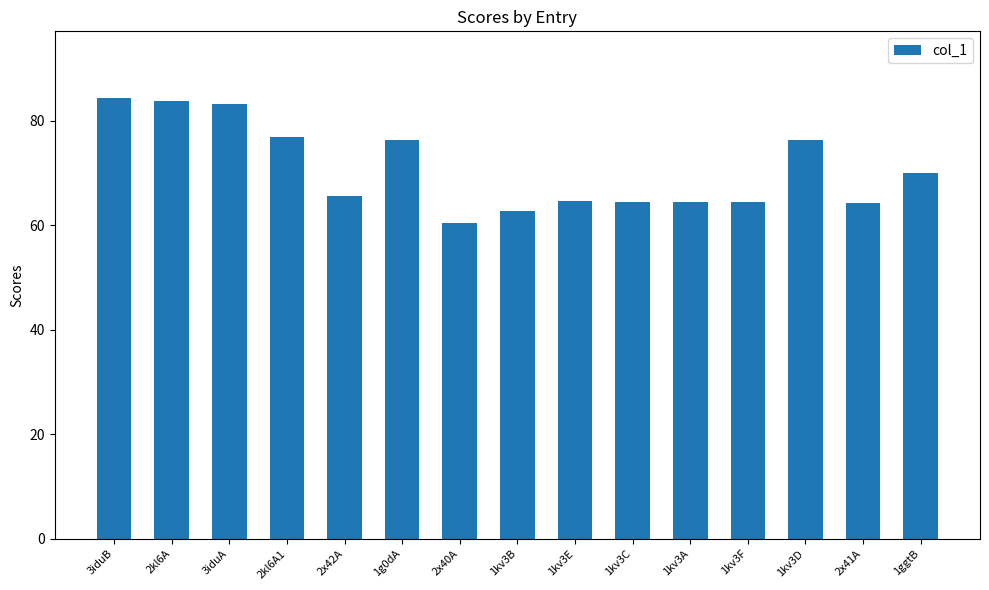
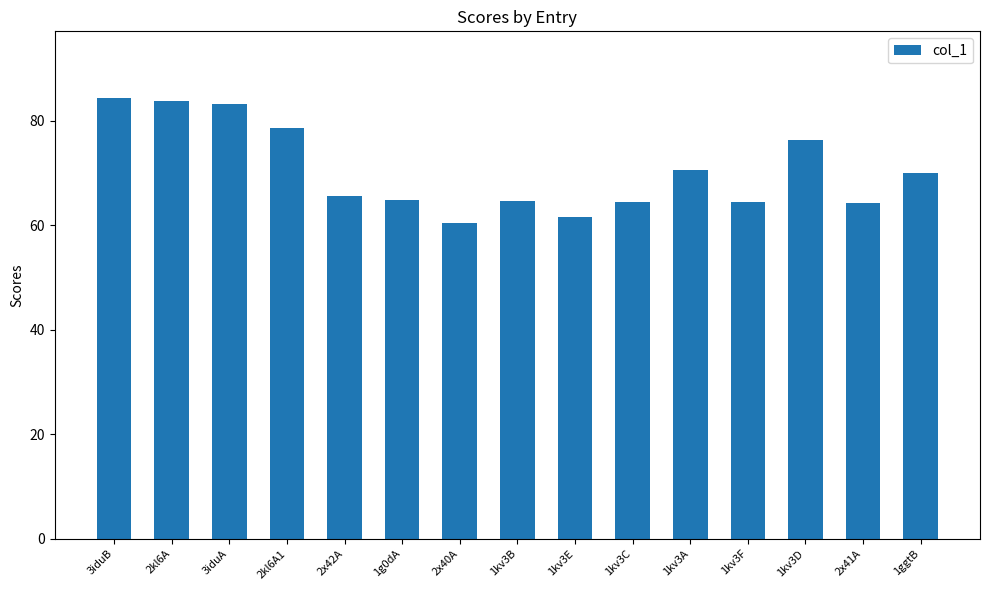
2kl6A1: 77 -> 79
1g0dA: 76 -> 65
1kv3B: 63 -> 65
1kv3E: 65 -> 62
1kv3A: 65 -> 71
